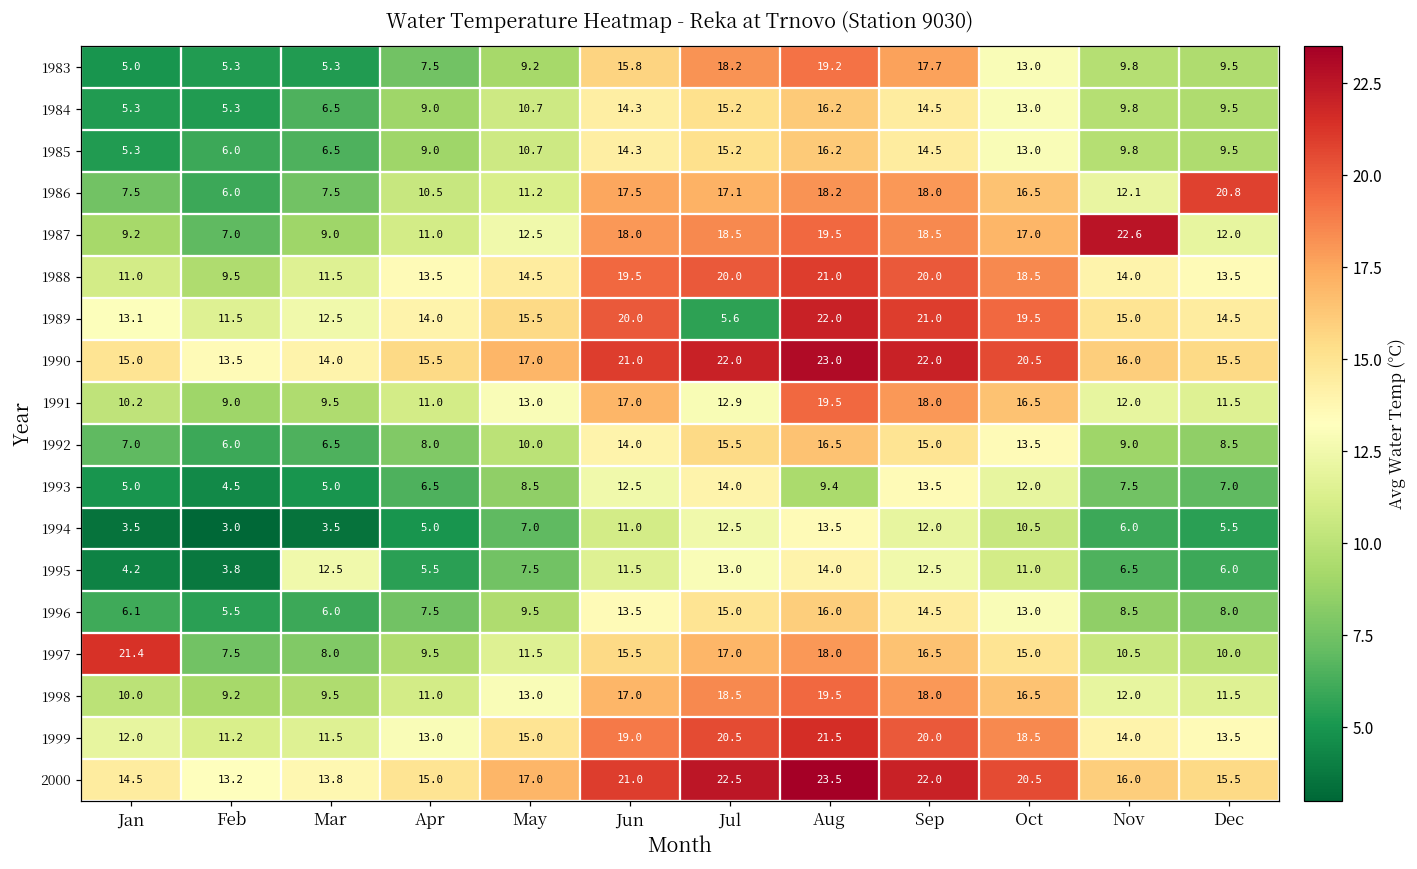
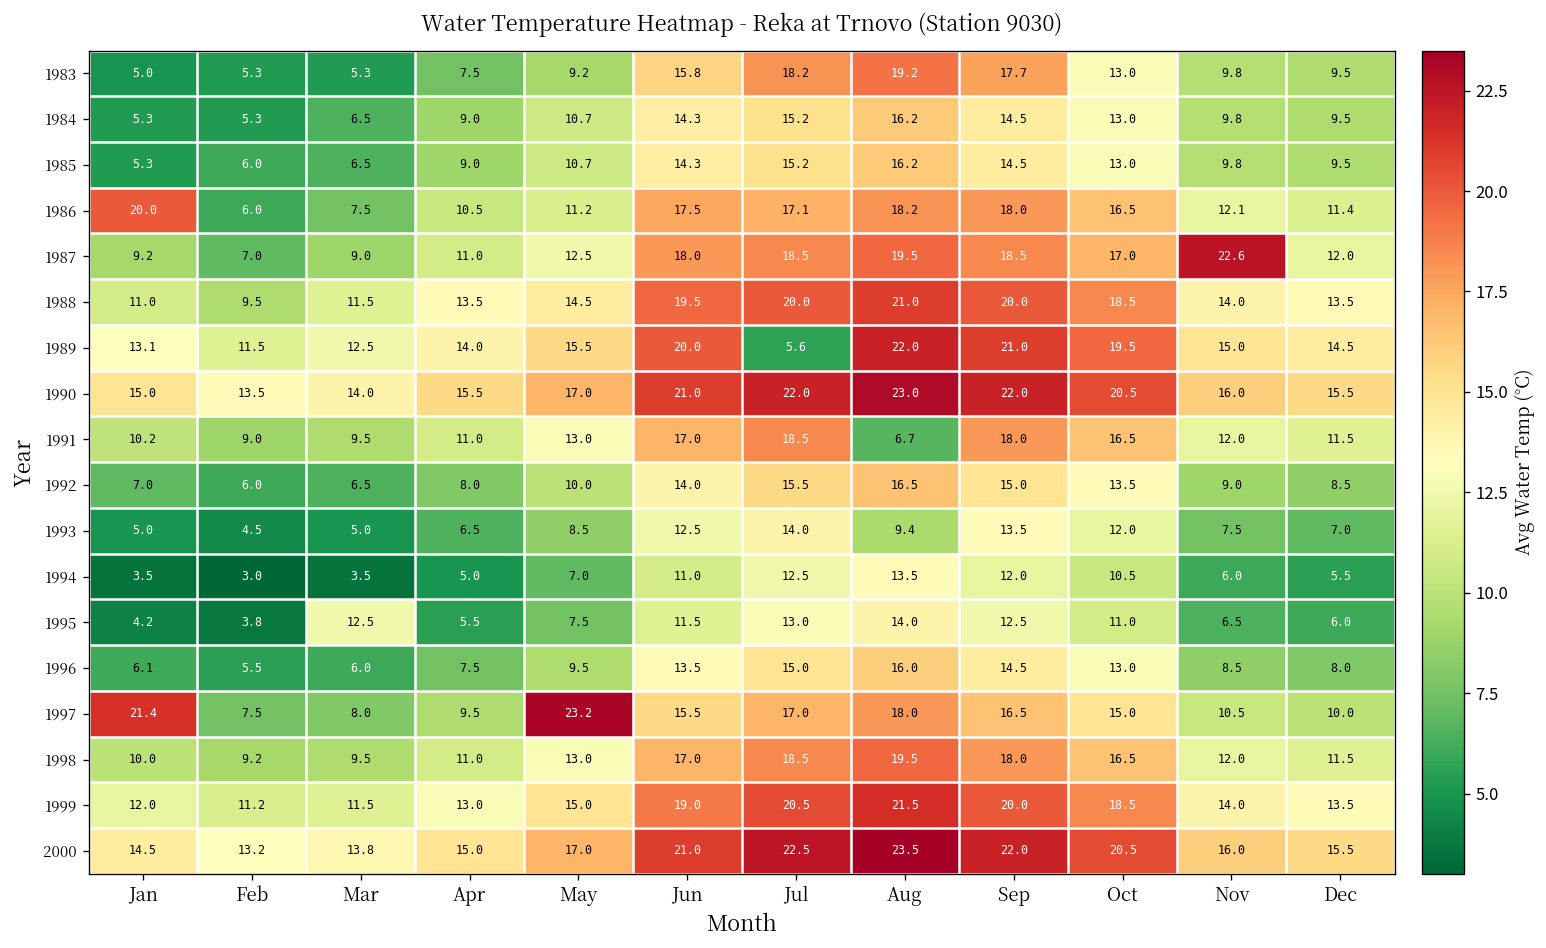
1986, Jan: 7.5 -> 20.0
1986, Dec: 20.8 -> 11.4
1991, Jul: 12.9 -> 18.5
1991, Aug: 19.5 -> 6.7
1997, May: 11.5 -> 23.2
